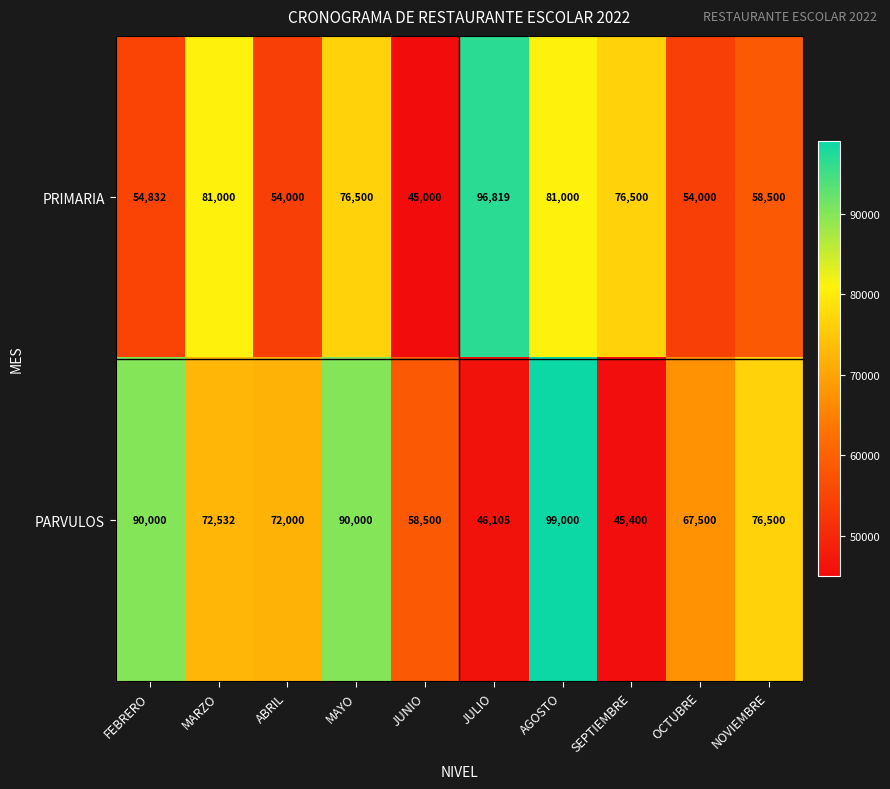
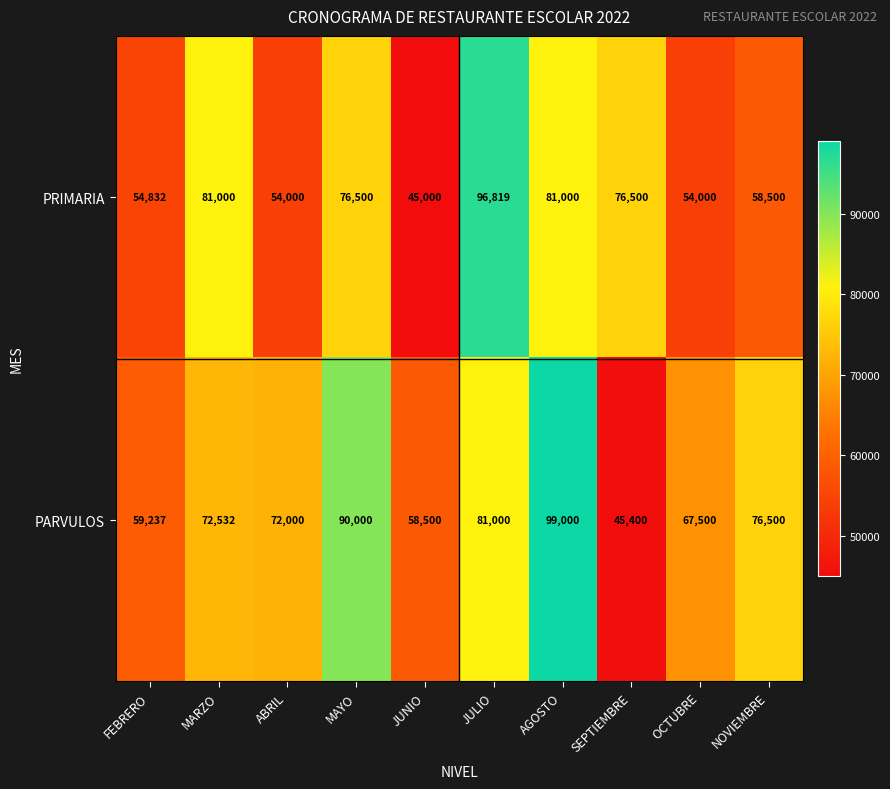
PARVULOS, FEBRERO: 90,000 -> 59,237
PARVULOS, JULIO: 46,105 -> 81,000
